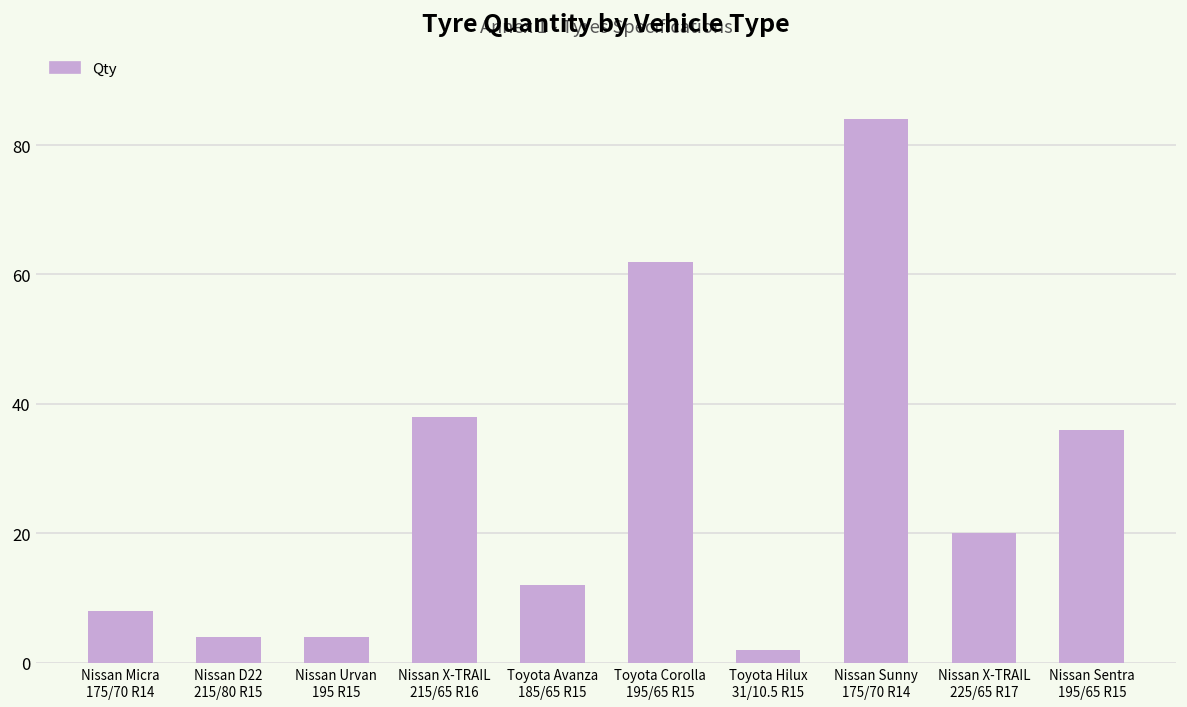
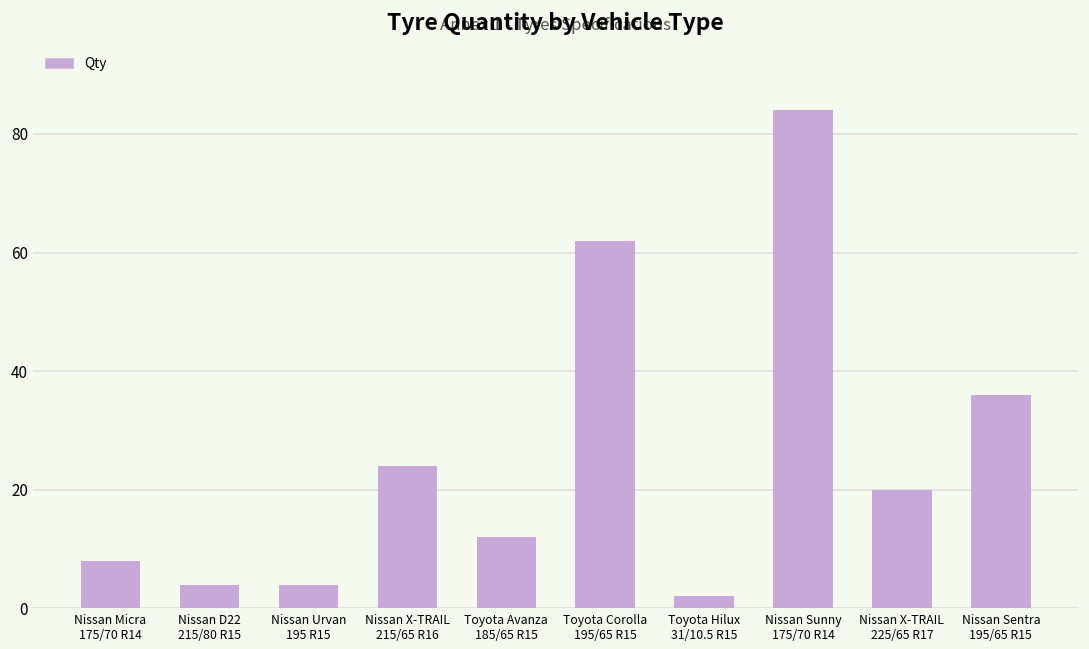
Nissan X-TRAIL 215/65 R16: 38 -> 24
